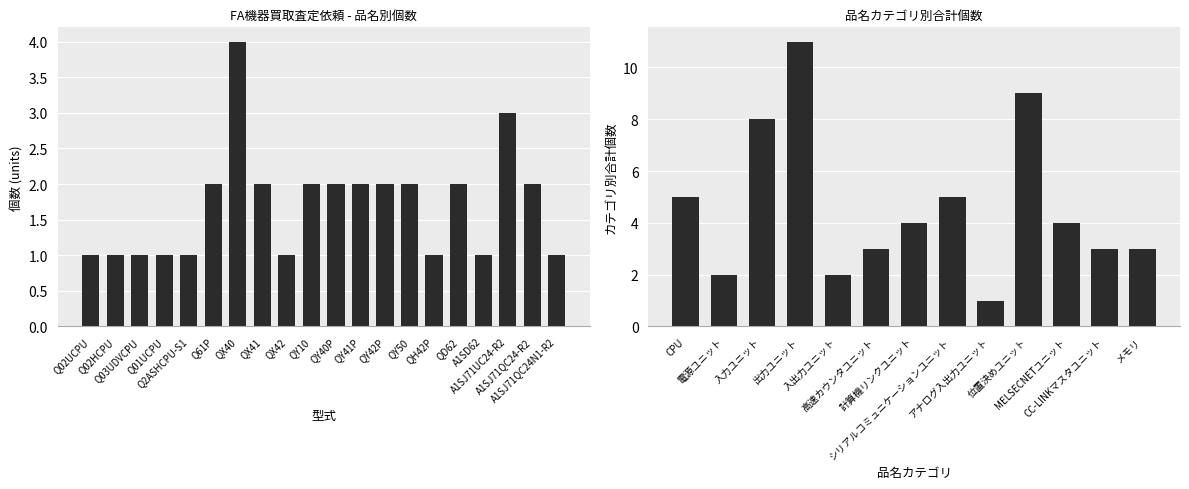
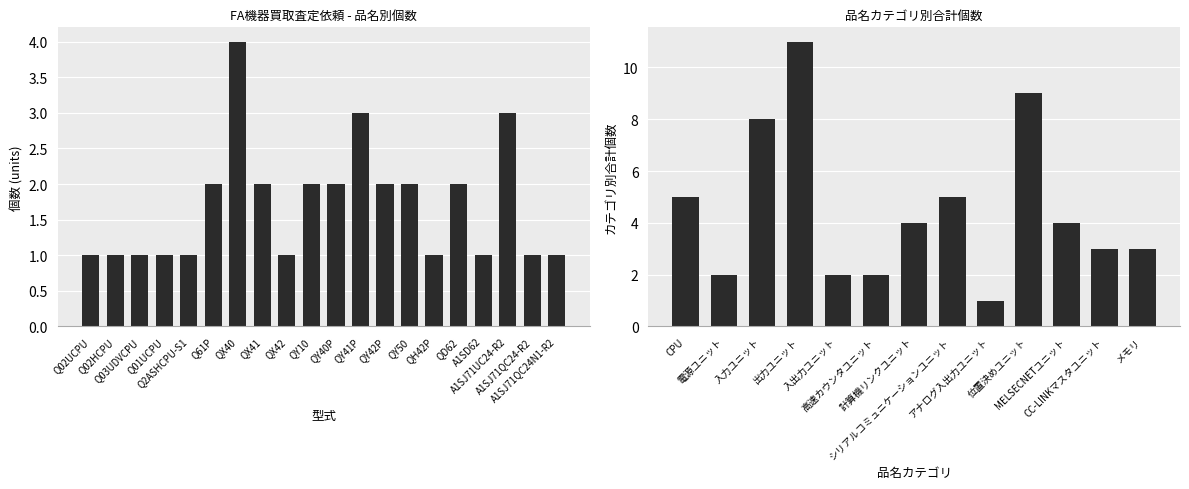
FA機器買取査定依頼 - 品名別個数, QY41P: 2 -> 3
FA機器買取査定依頼 - 品名別個数, A1SJ71QC24-R2: 2 -> 1
品名カテゴリ別合計個数, 高速カウンタユニット: 3 -> 2
